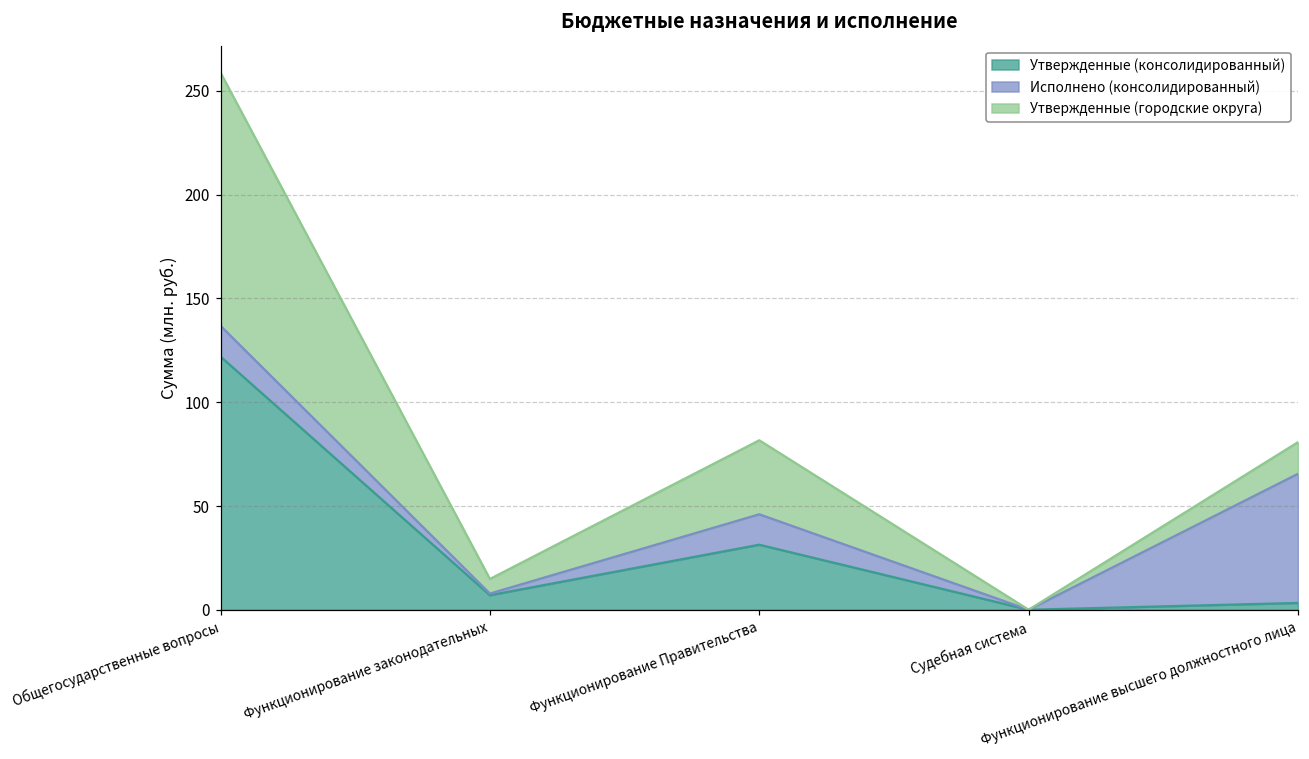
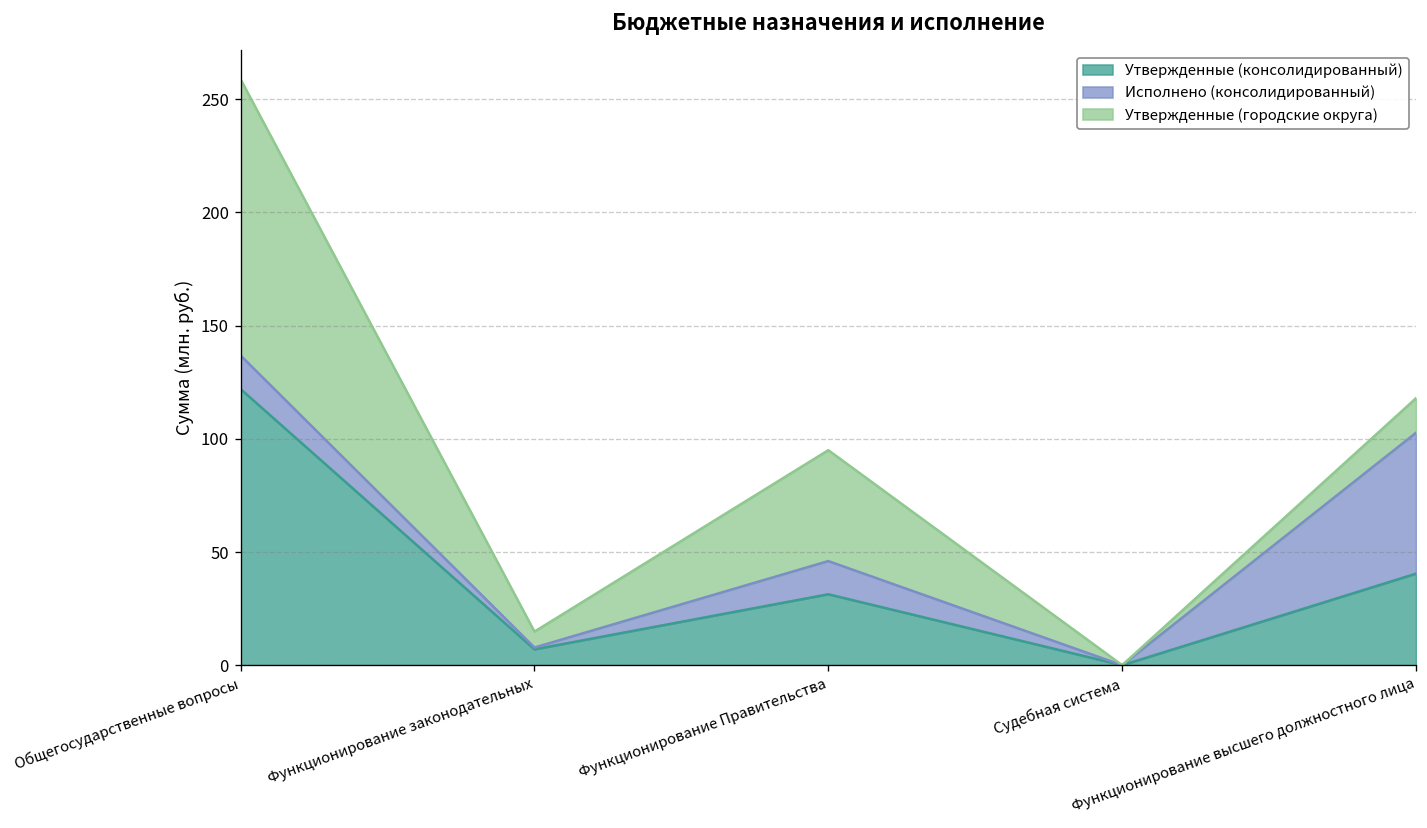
Утвержденные (городские округа), Функционирование Правительства: 36 -> 49
Утвержденные (консолидированный), Функционирование высшего должностного лица: 3 -> 40
